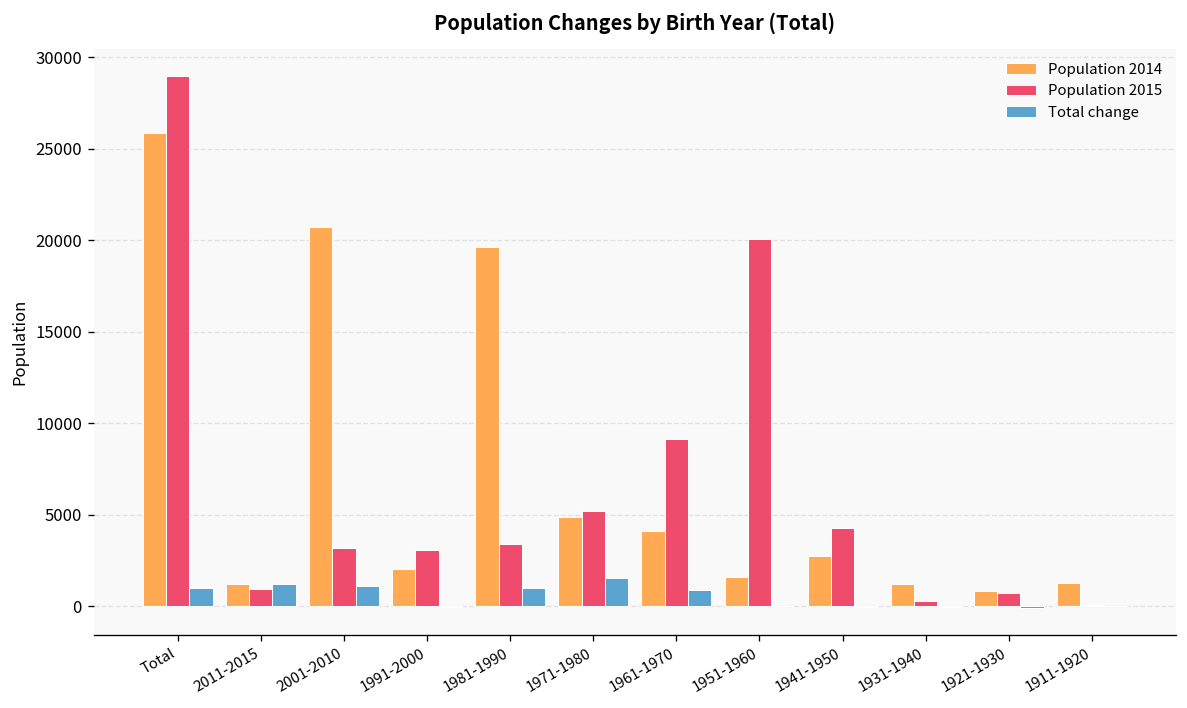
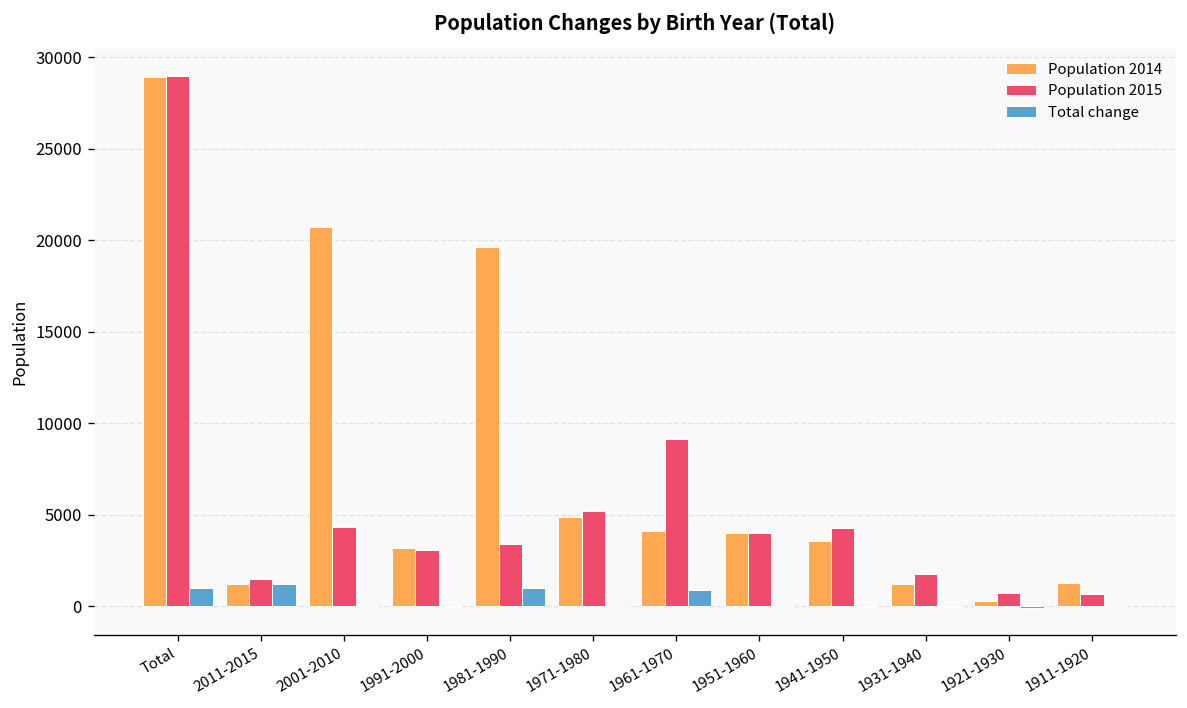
Population 2014, Total: 25900 -> 28900
Population 2015, 2011-2015: 900 -> 1500
Population 2015, 2001-2010: 3200 -> 4300
Total change, 2001-2010: 1100 -> 0
Population 2014, 1991-2000: 2000 -> 3200
Total change, 1971-1980: 1500 -> 0
Population 2014, 1951-1960: 1600 -> 4000
Population 2015, 1951-1960: 20100 -> 4000
Population 2014, 1941-1950: 2700 -> 3600
Population 2015, 1931-1940: 300 -> 1800
Population 2014, 1921-1930: 800 -> 300
Population 2015, 1911-1920: 100 -> 700
